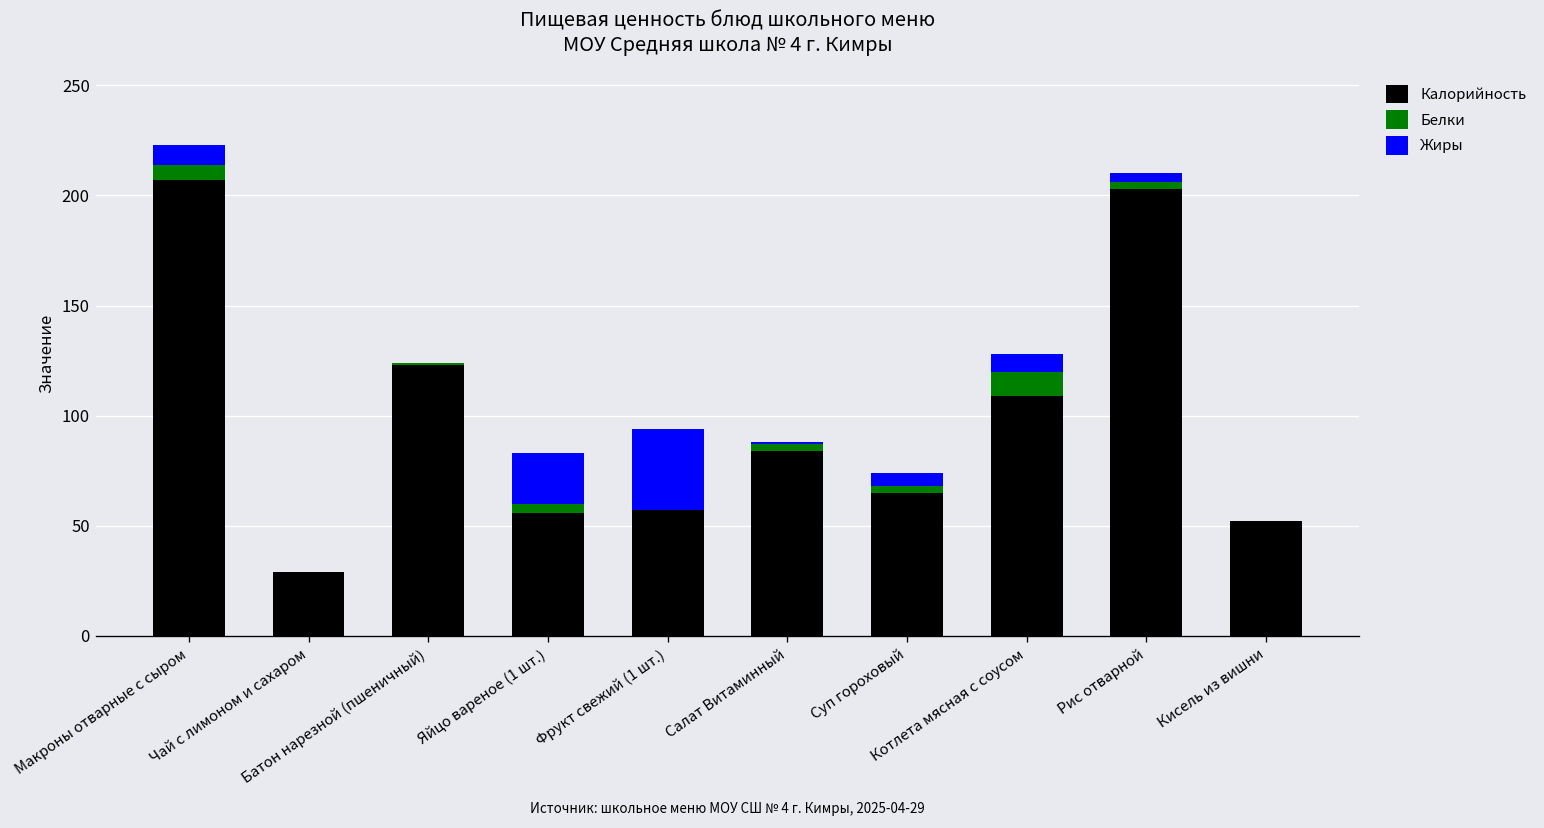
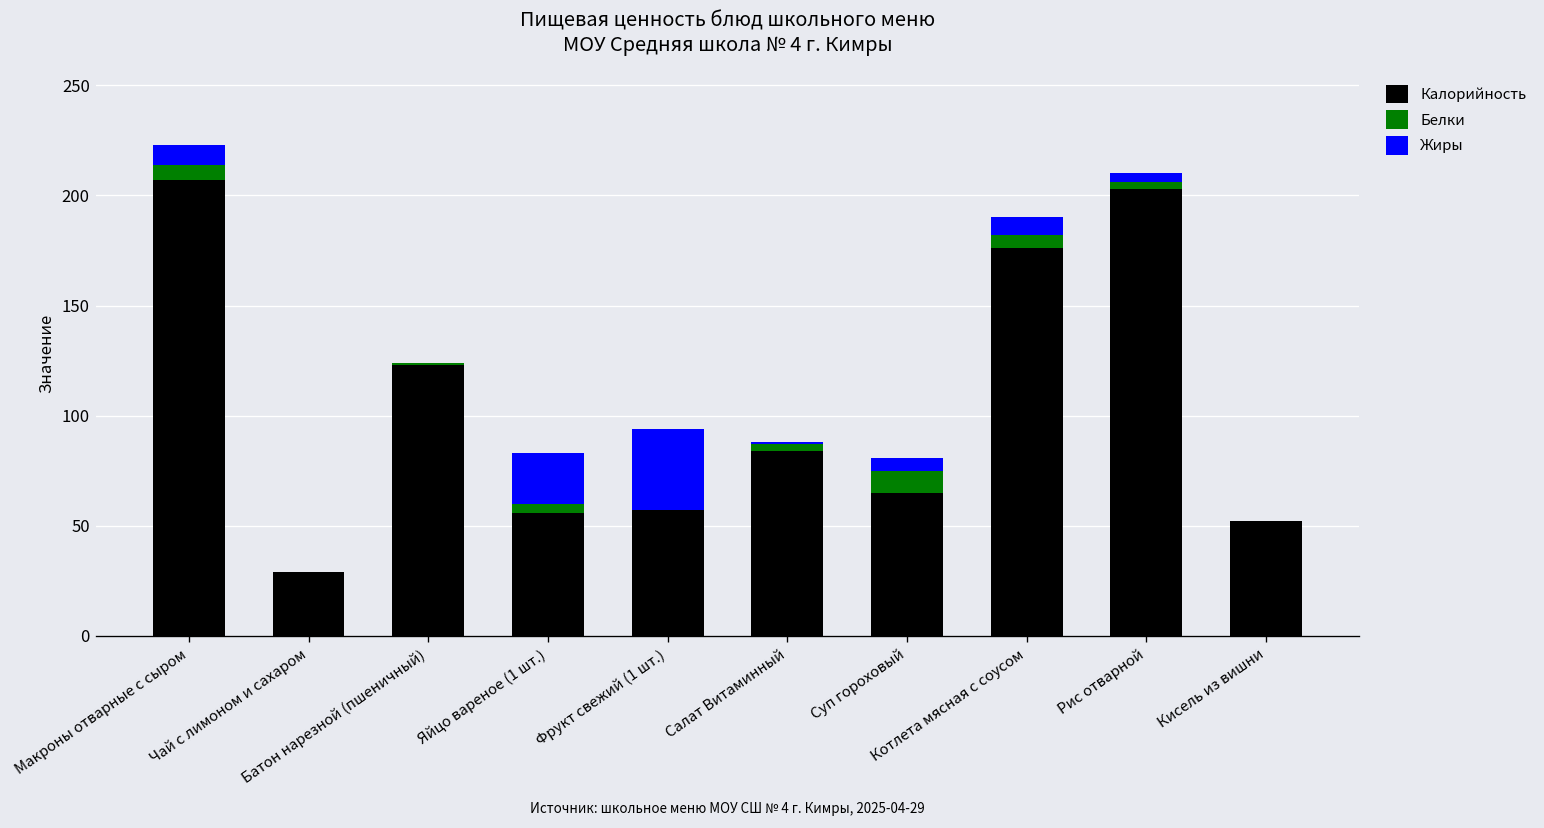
Белки, Суп гороховый: 3 -> 10
Калорийность, Котлета мясная с соусом: 109 -> 176
Белки, Котлета мясная с соусом: 11 -> 6
